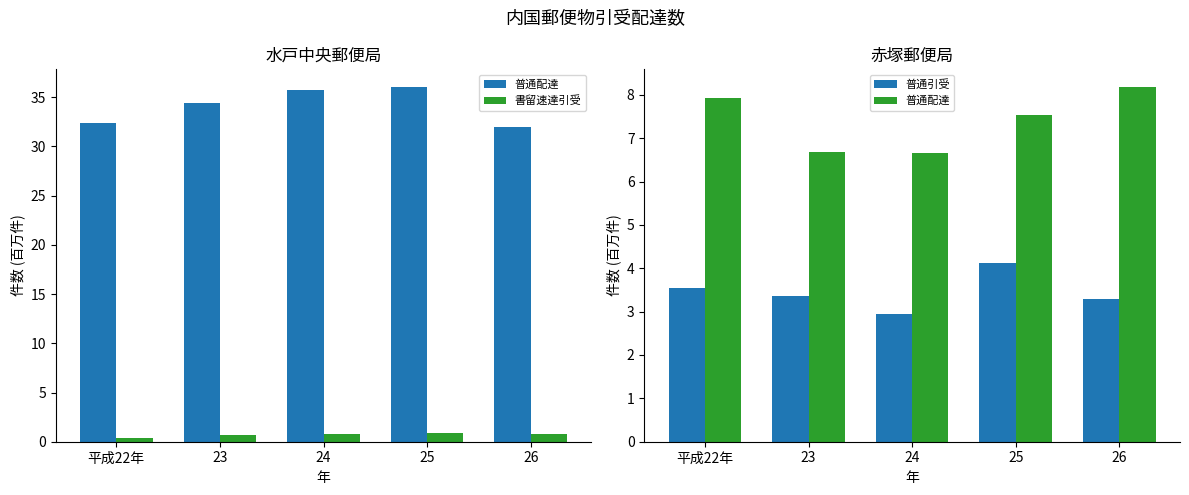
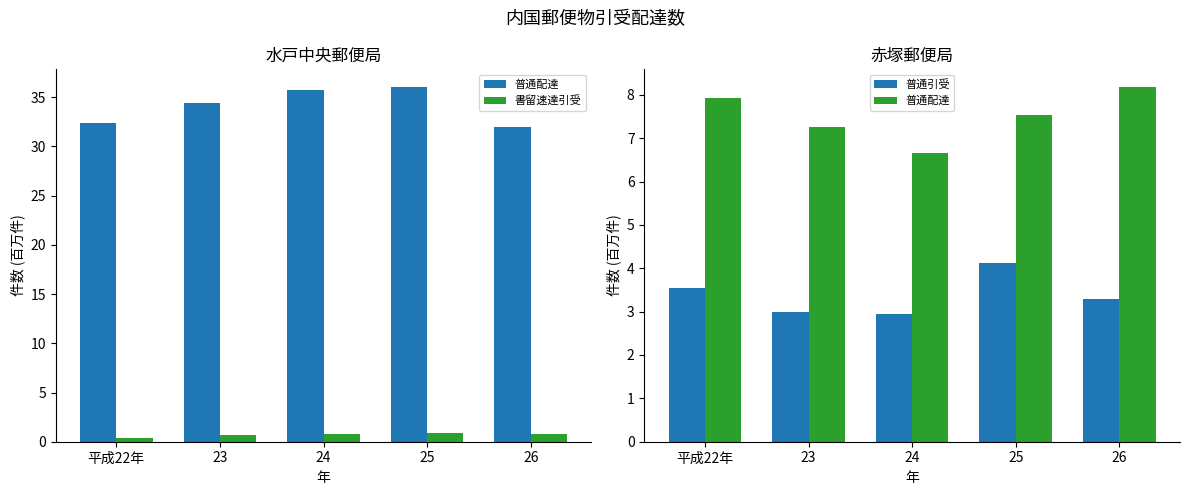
赤塚郵便局, 普通引受, 23: 3.4 -> 3.0
赤塚郵便局, 普通配達, 23: 6.7 -> 7.3
